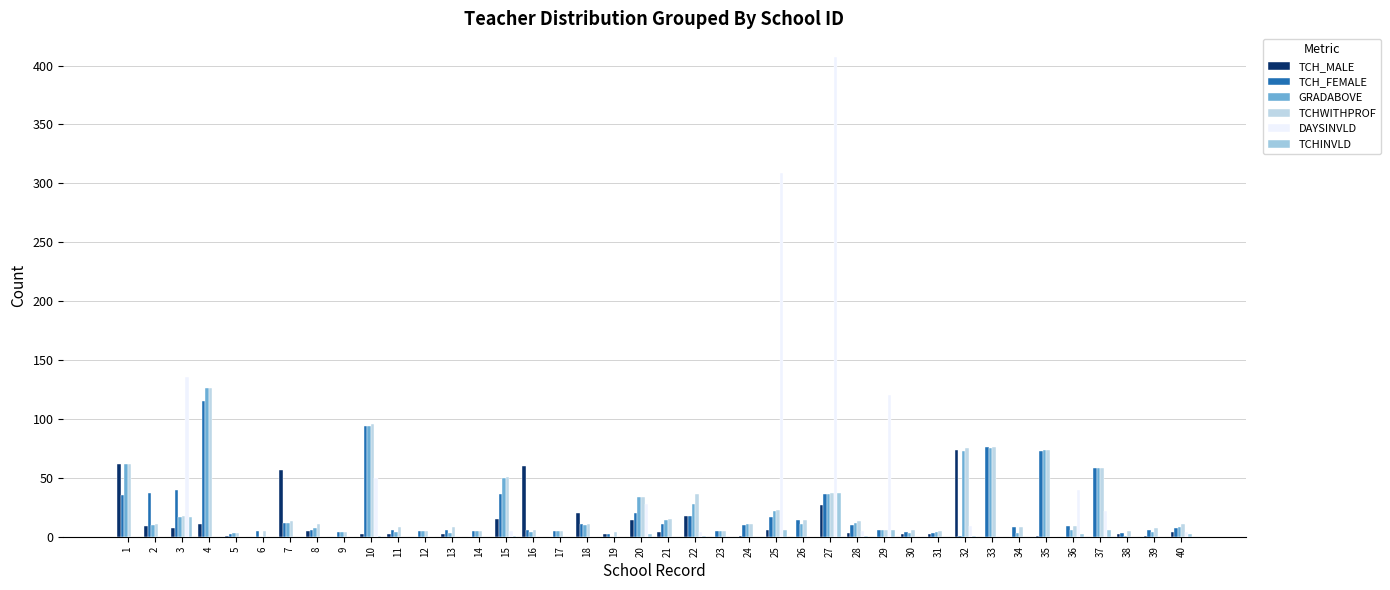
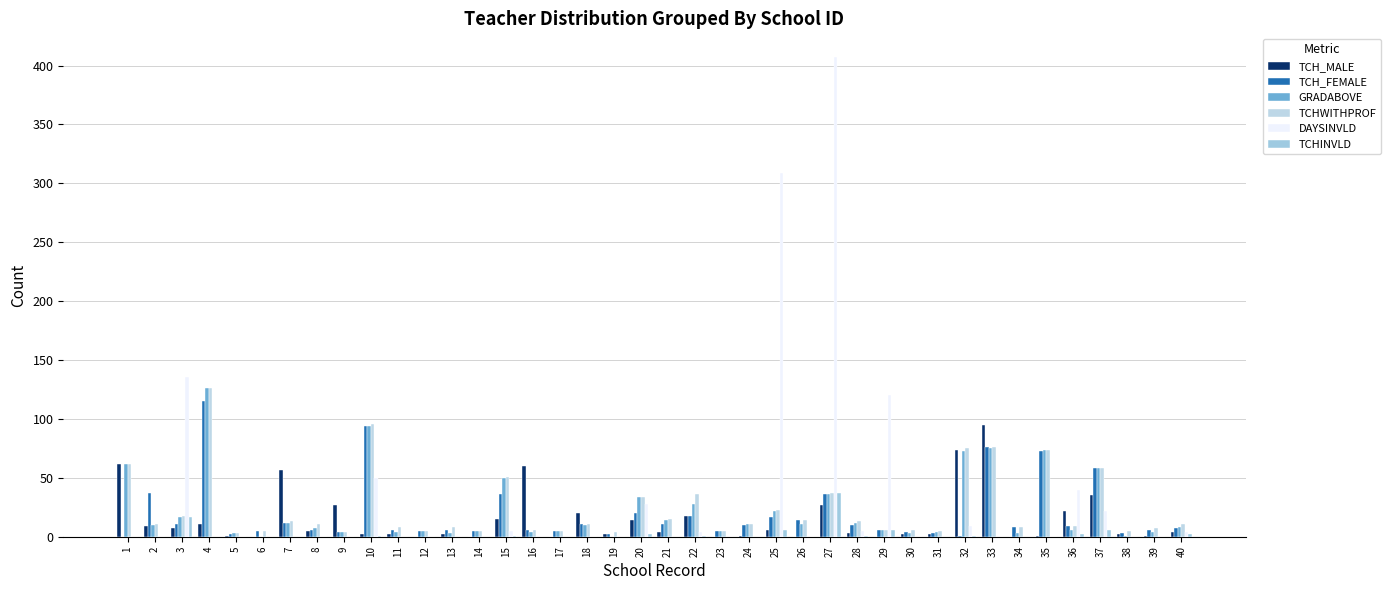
TCH_FEMALE, 1: 35 -> 0
TCH_FEMALE, 3: 40 -> 11
TCH_MALE, 9: 0 -> 27
TCH_MALE, 33: 0 -> 95
TCH_MALE, 36: 0 -> 22
TCH_MALE, 37: 0 -> 35
